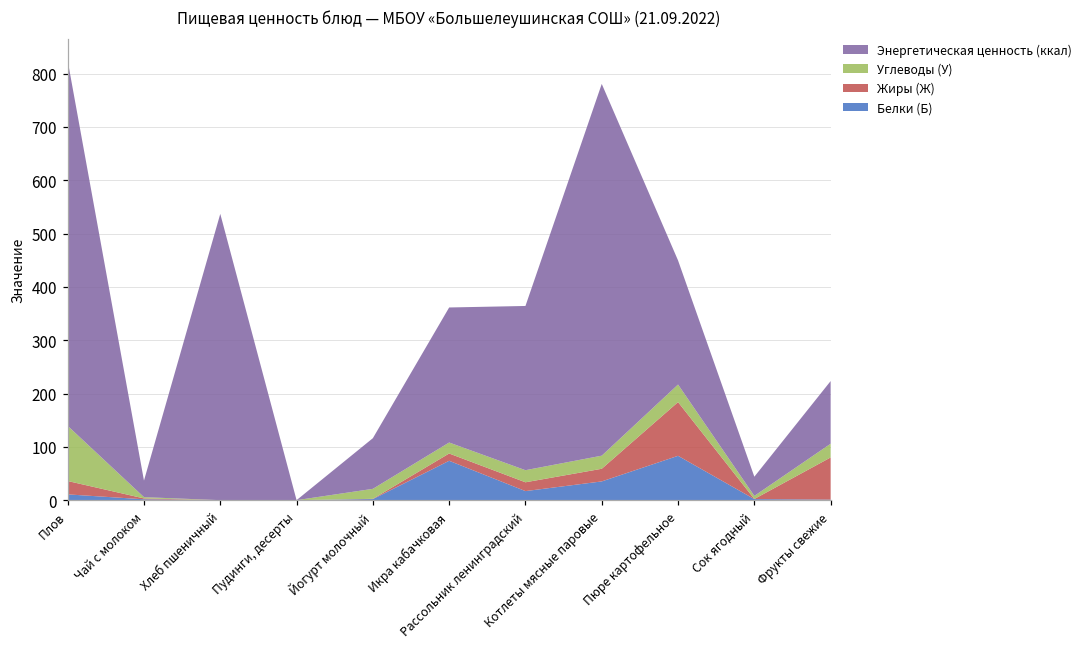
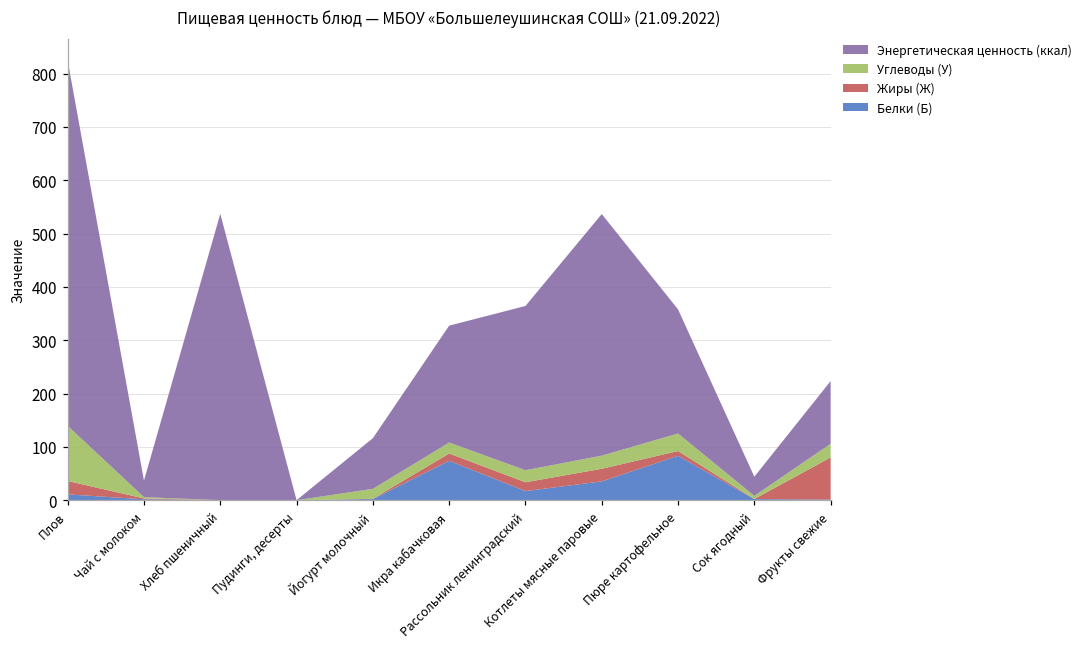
Энергетическая ценность (ккал), Икра кабачковая: 250 -> 220
Энергетическая ценность (ккал), Котлеты мясные паровые: 700 -> 450
Жиры (Ж), Пюре картофельное: 100 -> 10
